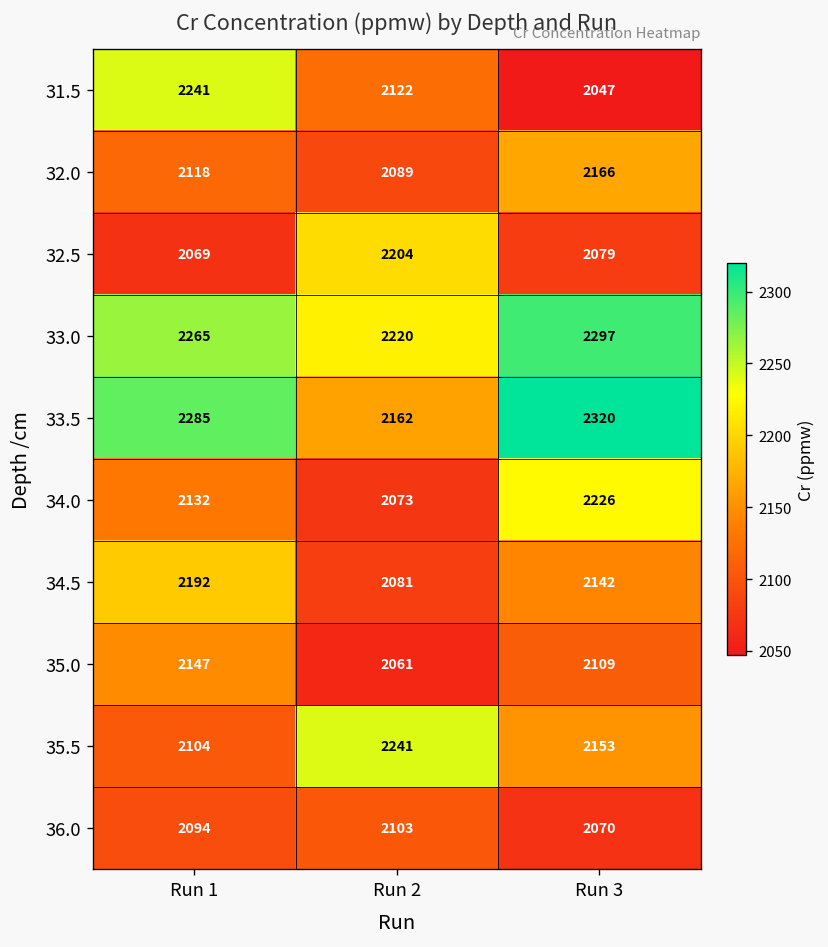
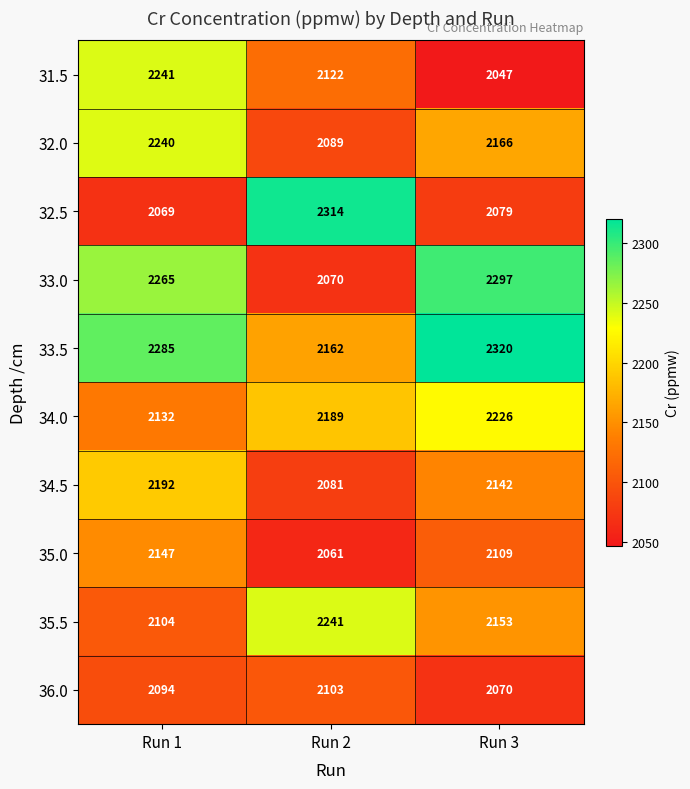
32.0, Run 1: 2118 -> 2240
32.5, Run 2: 2204 -> 2314
33.0, Run 2: 2220 -> 2070
34.0, Run 2: 2073 -> 2189
